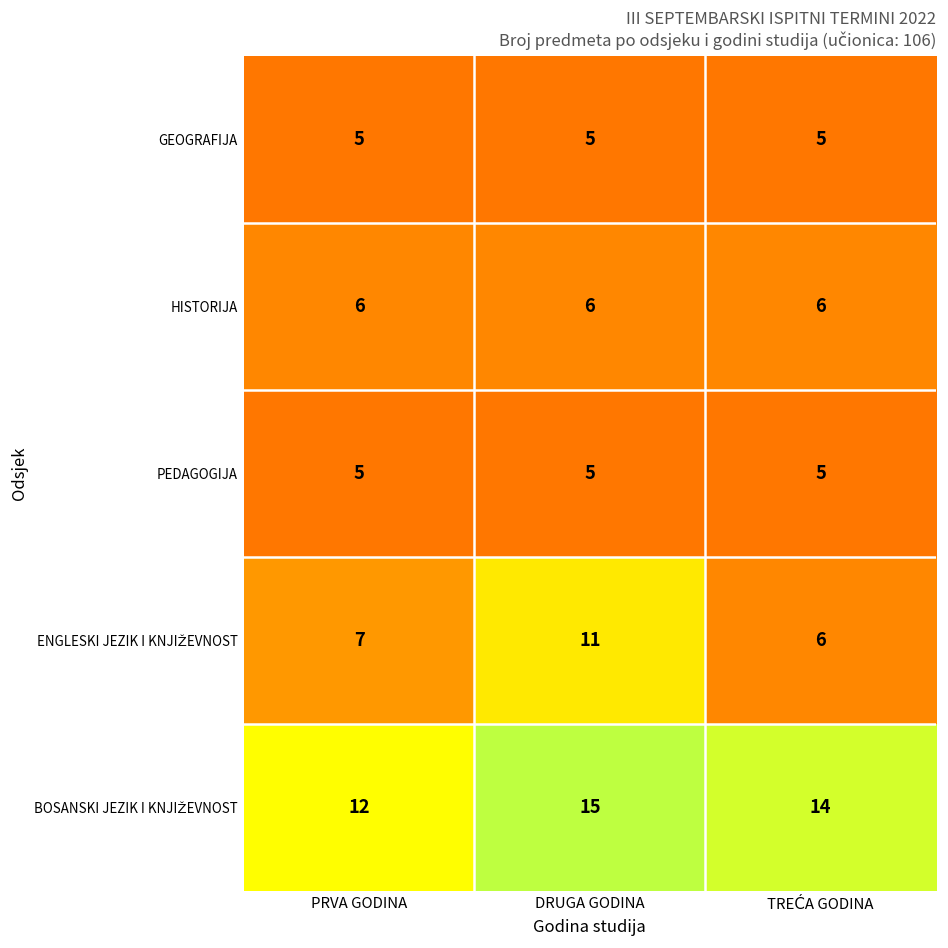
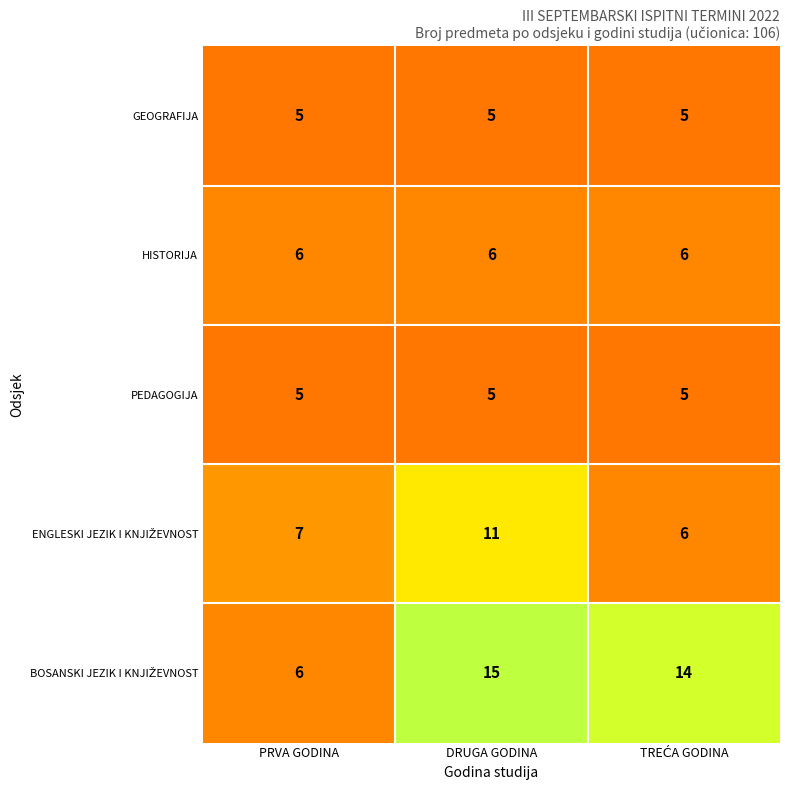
BOSANSKI JEZIK I KNJIŽEVNOST, PRVA GODINA: 12 -> 6
